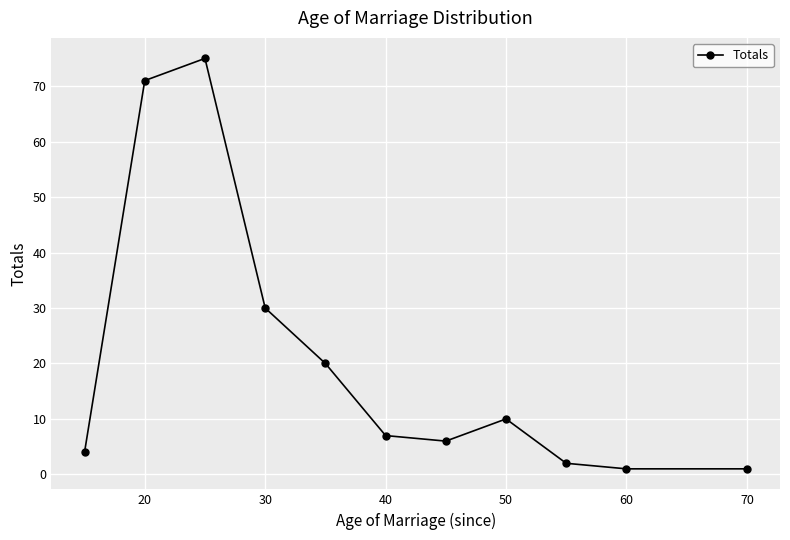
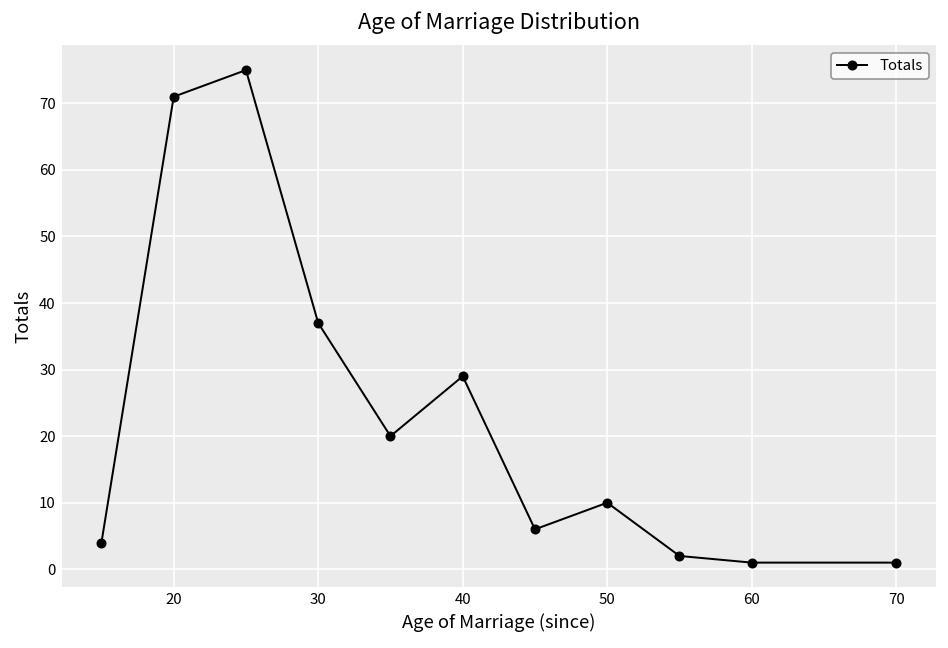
30: 30 -> 37
40: 7 -> 29
